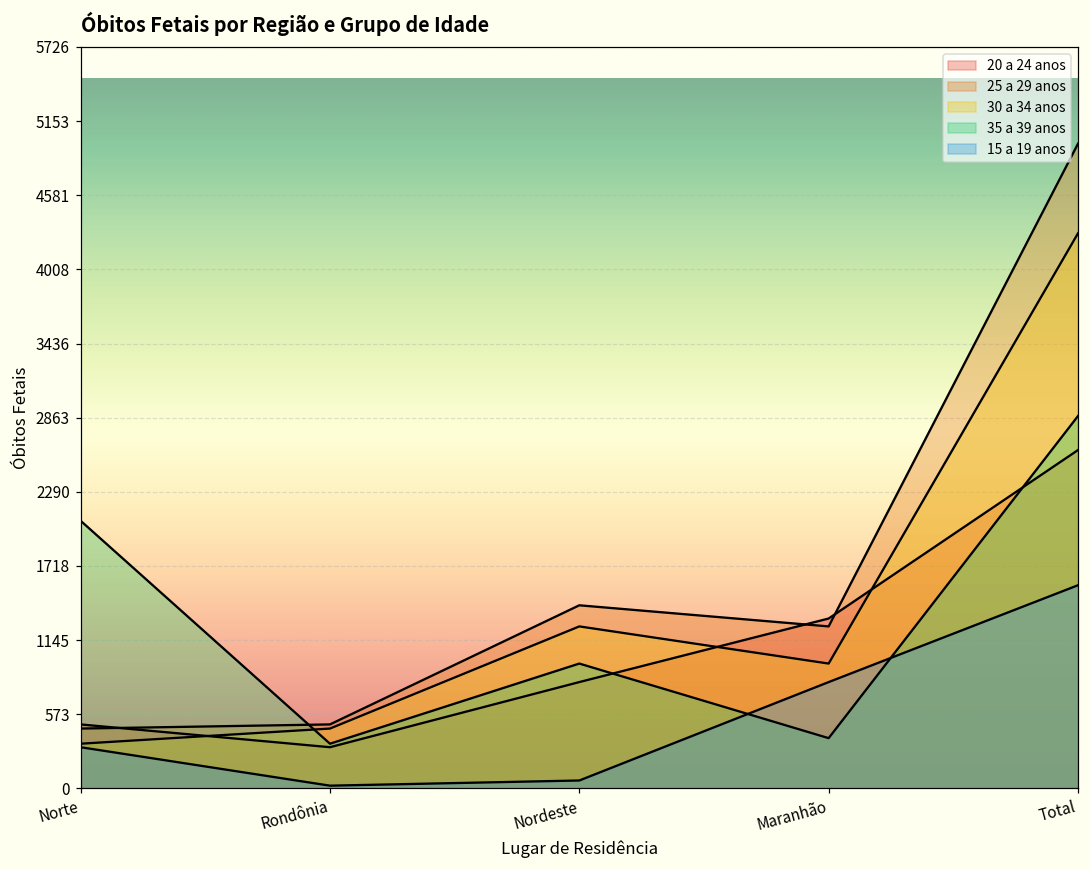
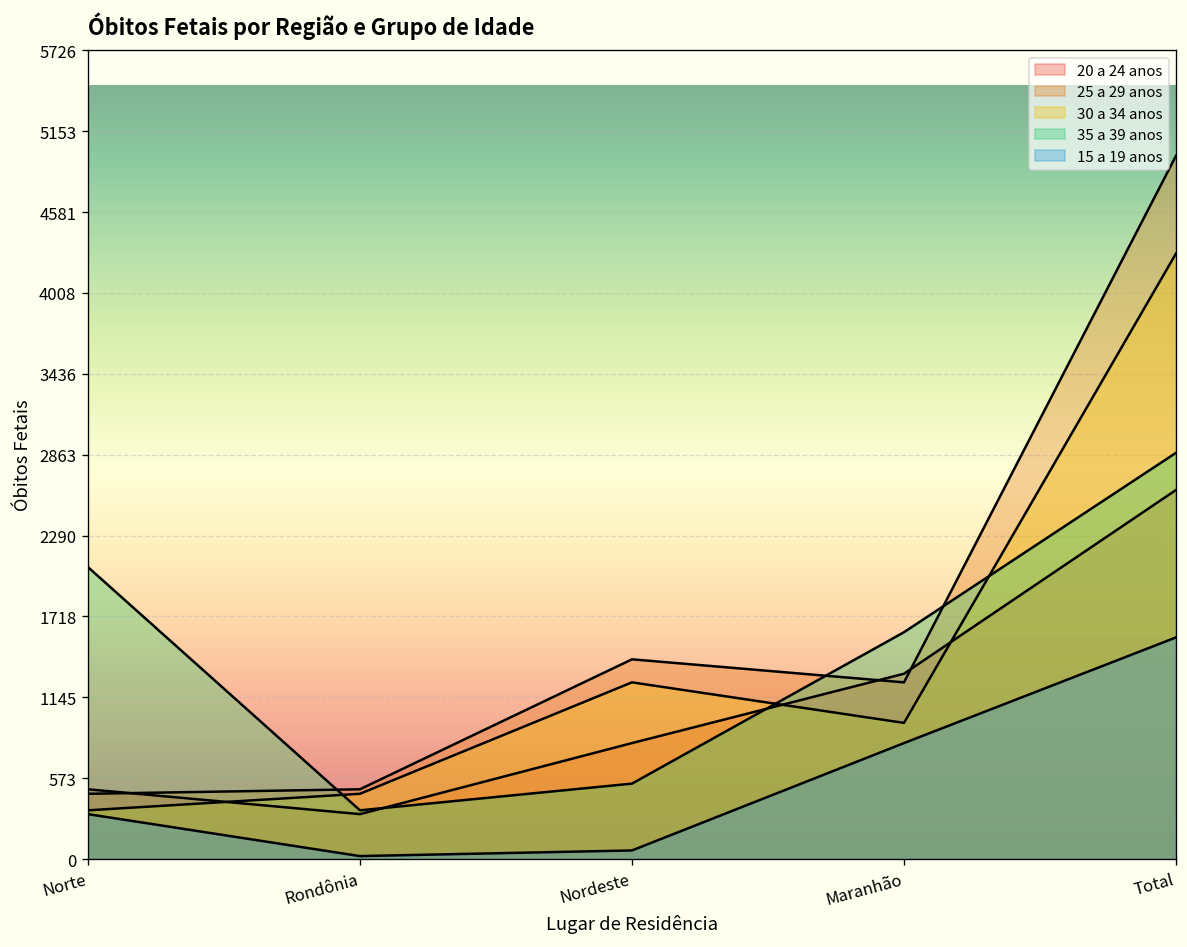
35 a 39 anos, Nordeste: 960 -> 530
35 a 39 anos, Maranhão: 390 -> 1610
